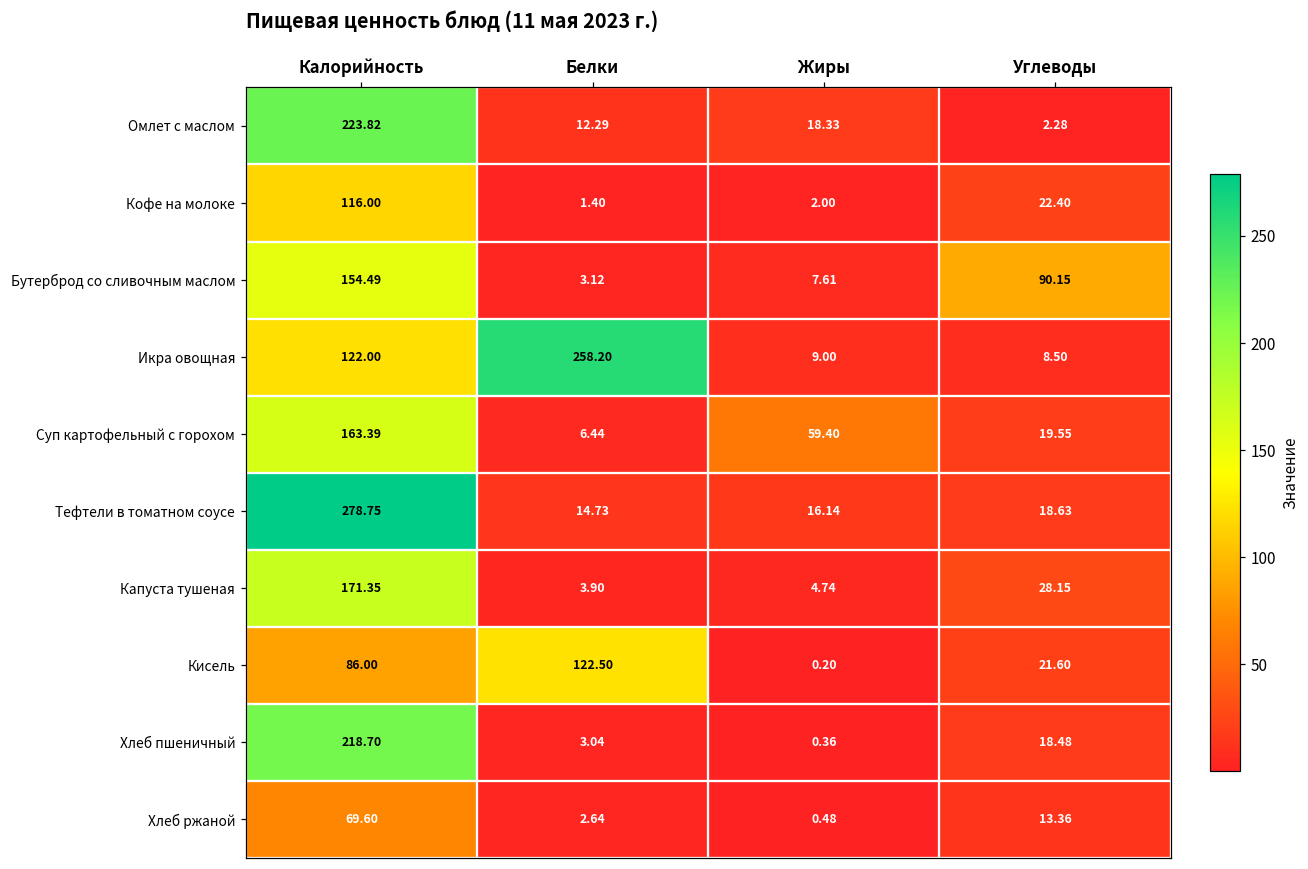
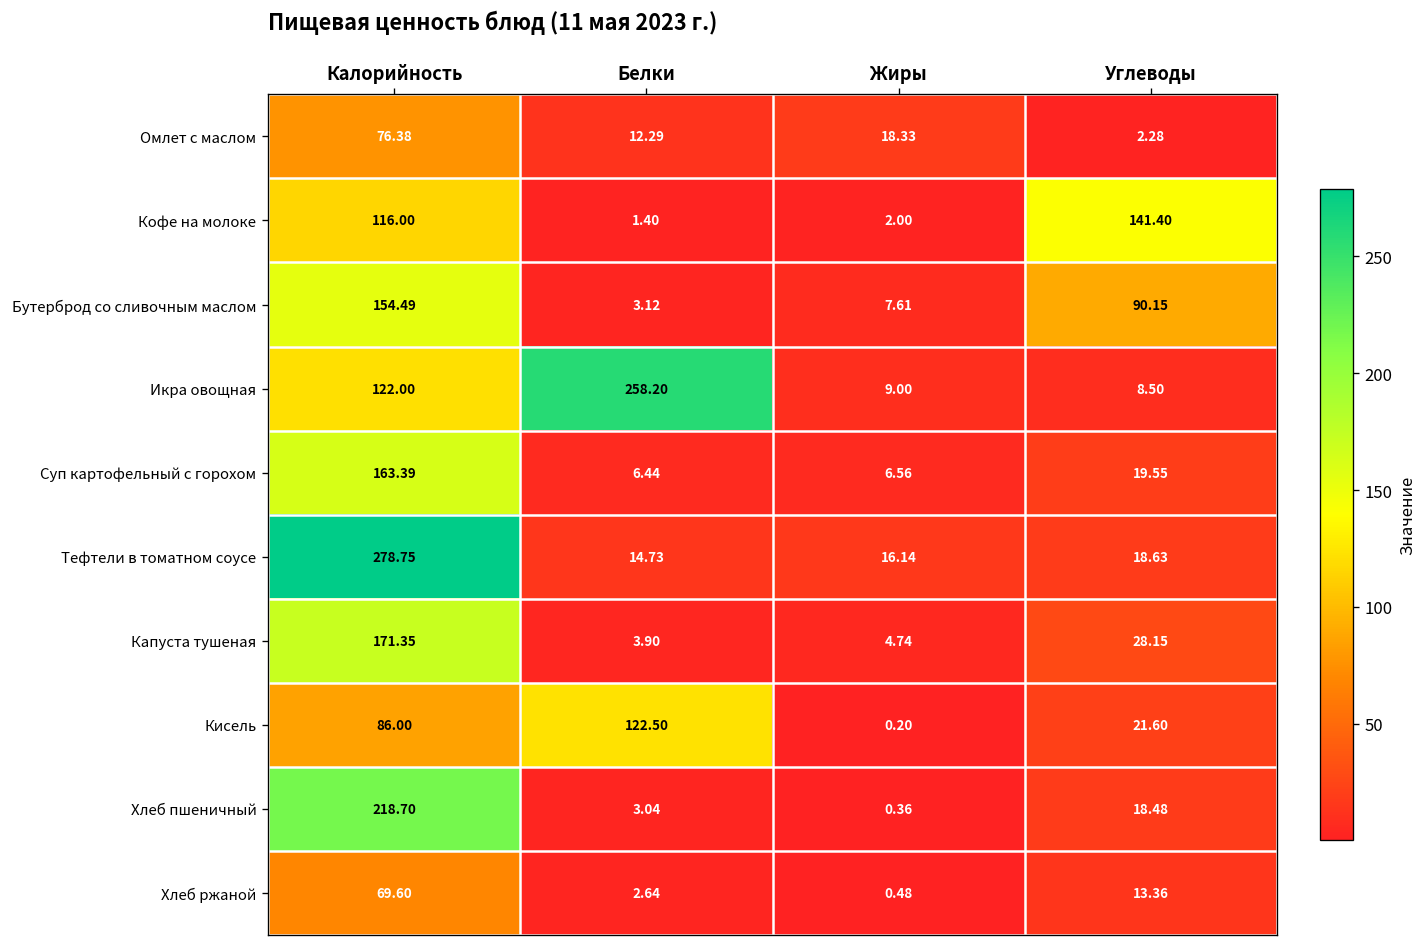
Омлет с маслом, Калорийность: 223.82 -> 76.38
Кофе на молоке, Углеводы: 22.40 -> 141.40
Суп картофельный с горохом, Жиры: 59.40 -> 6.56
